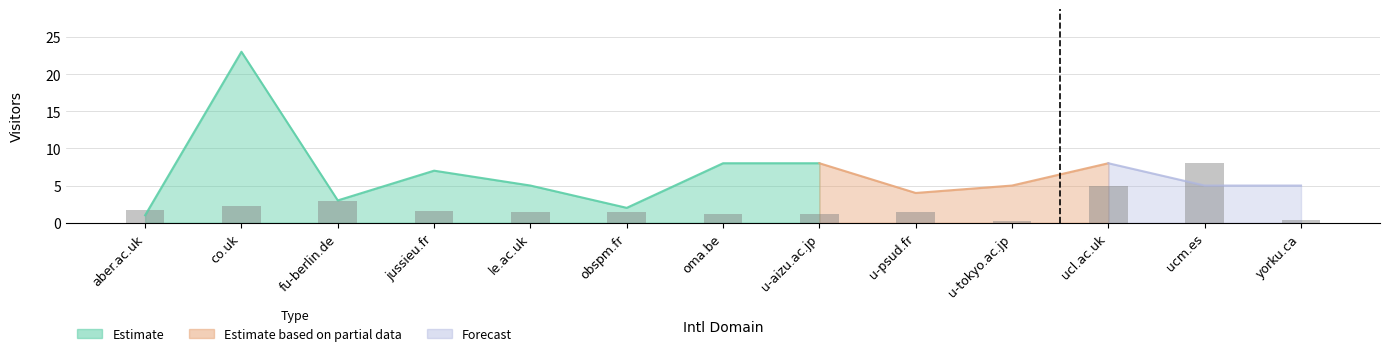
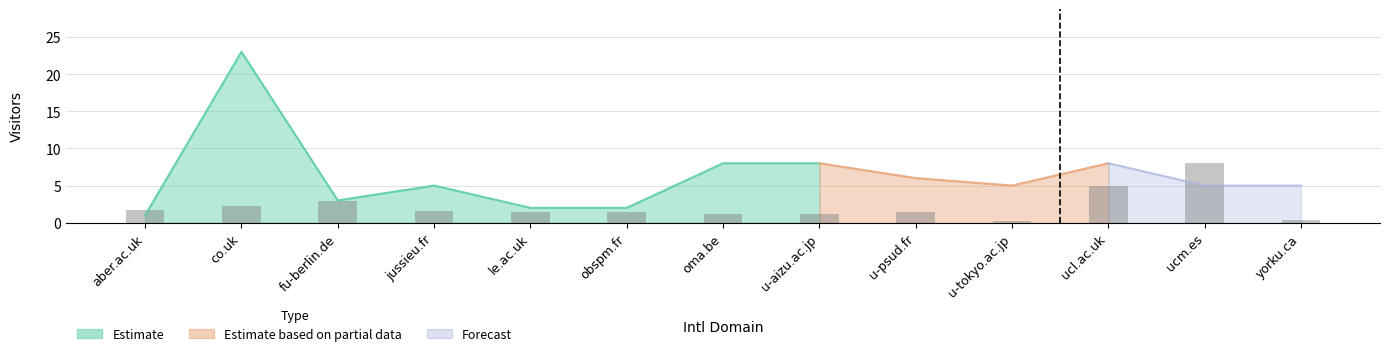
Estimate, jussieu.fr: 7 -> 5
Estimate, le.ac.uk: 5 -> 2
Estimate based on partial data, u-psud.fr: 4 -> 6
